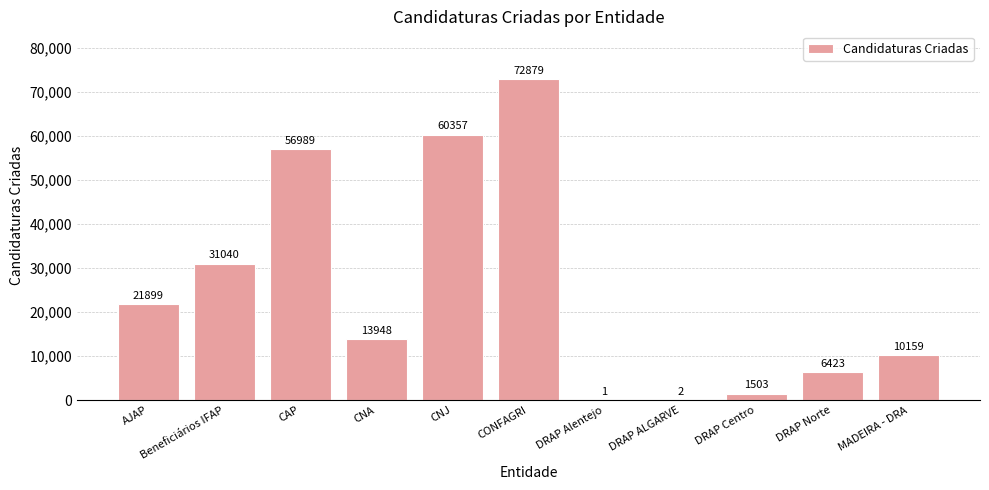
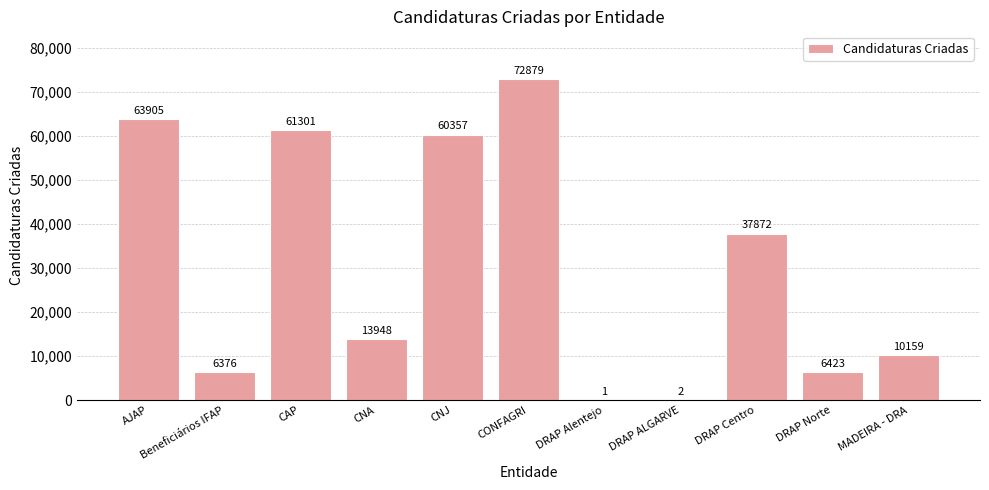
AJAP: 21899 -> 63905
Beneficiários IFAP: 31040 -> 6376
CAP: 56989 -> 61301
DRAP Centro: 1503 -> 37872
